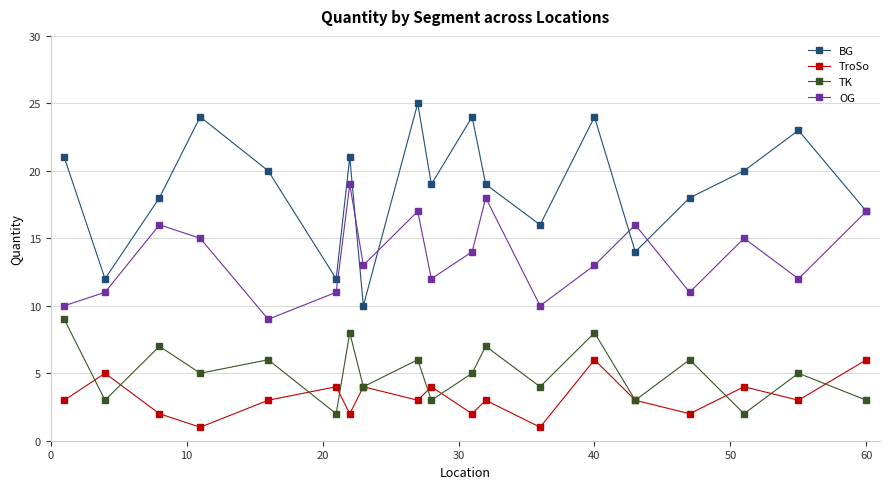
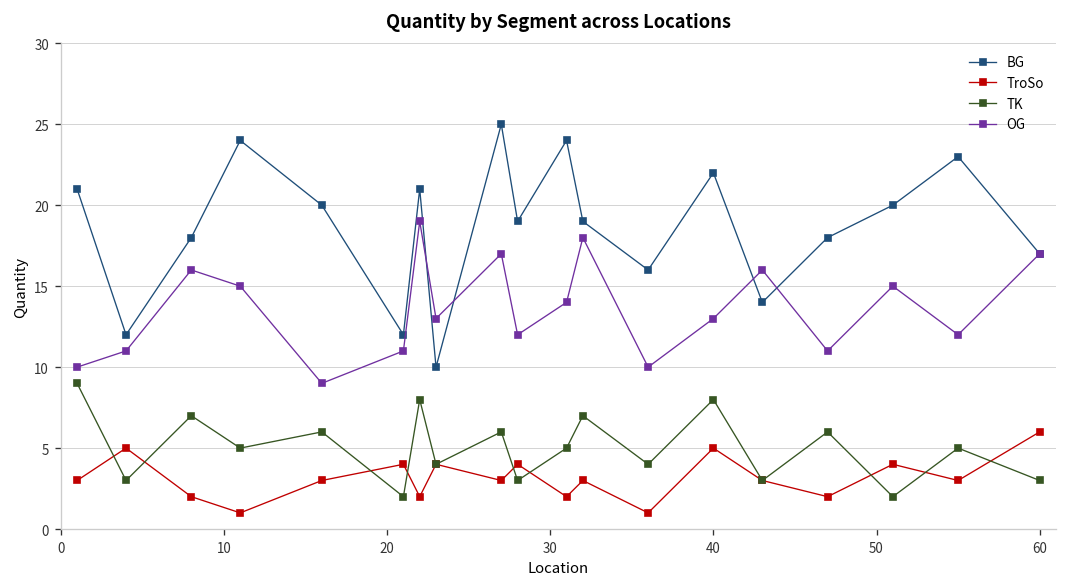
BG, 40: 24 -> 22
TroSo, 40: 6 -> 5
